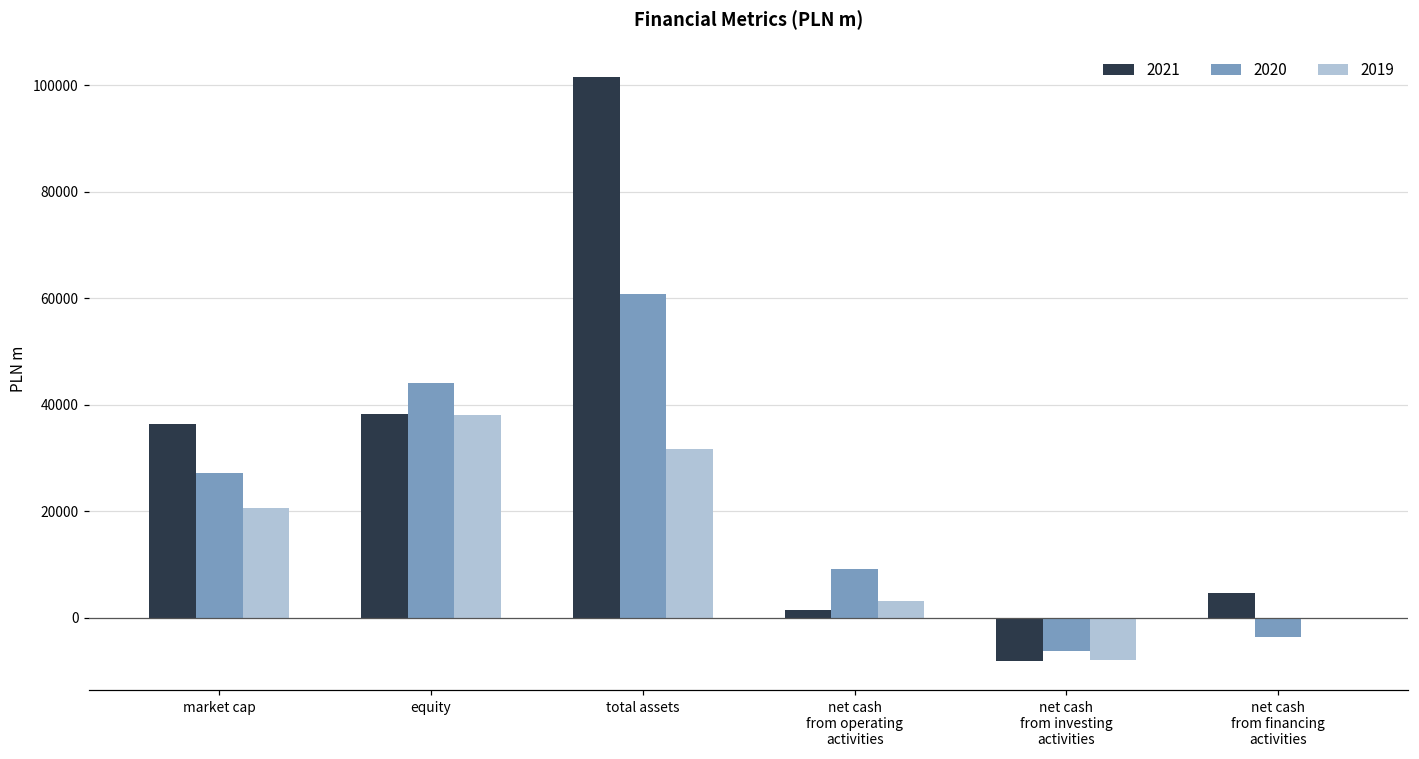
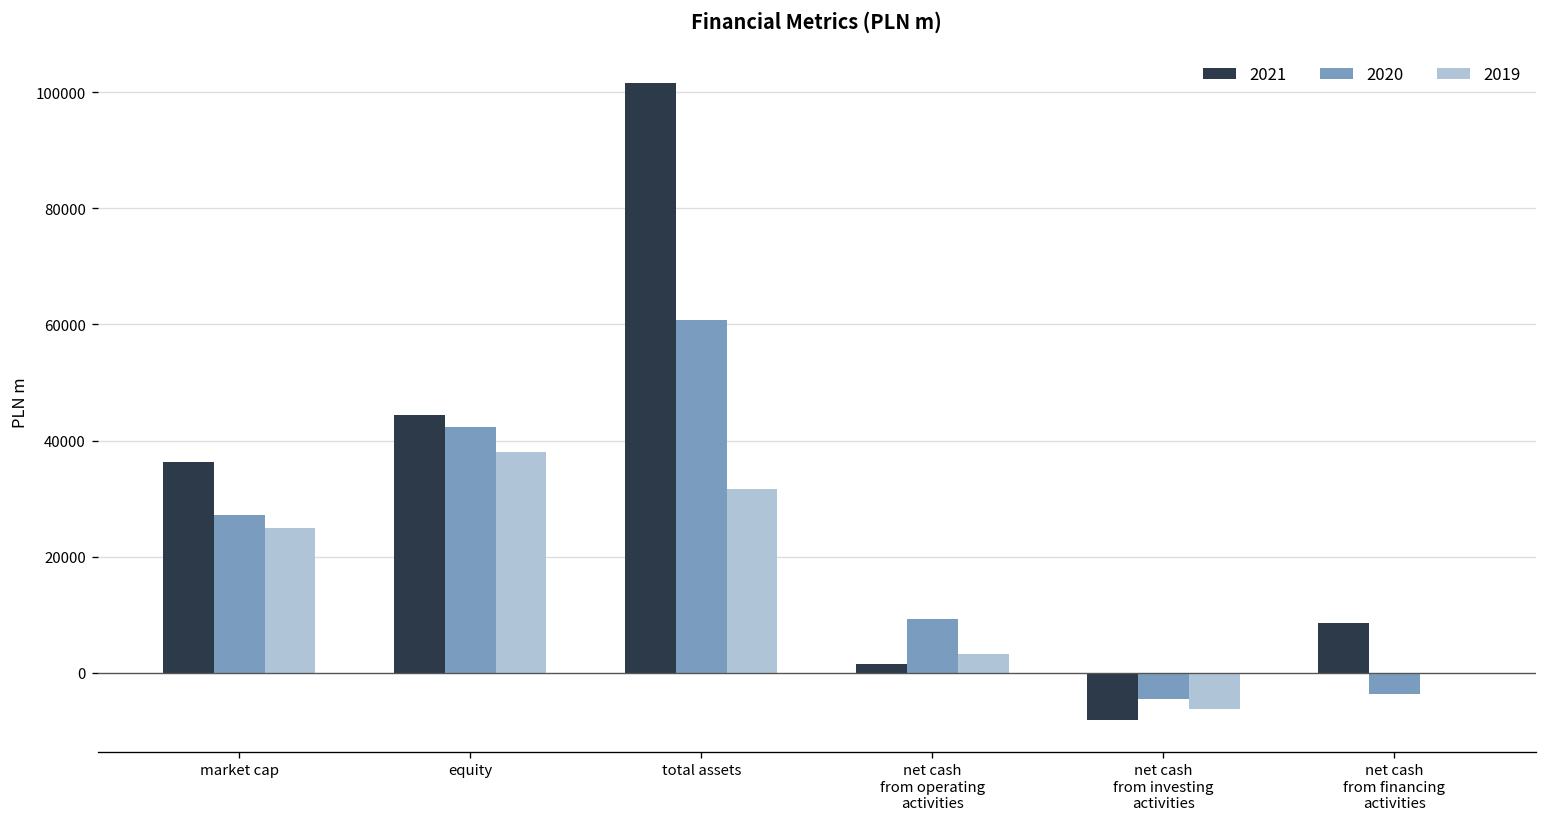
2019, market cap: 21000 -> 25000
2021, equity: 38000 -> 44000
2020, equity: 44000 -> 42000
2020, net cash from investing activities: -6000 -> -4000
2019, net cash from investing activities: -8000 -> -6000
2021, net cash from financing activities: 5000 -> 9000
